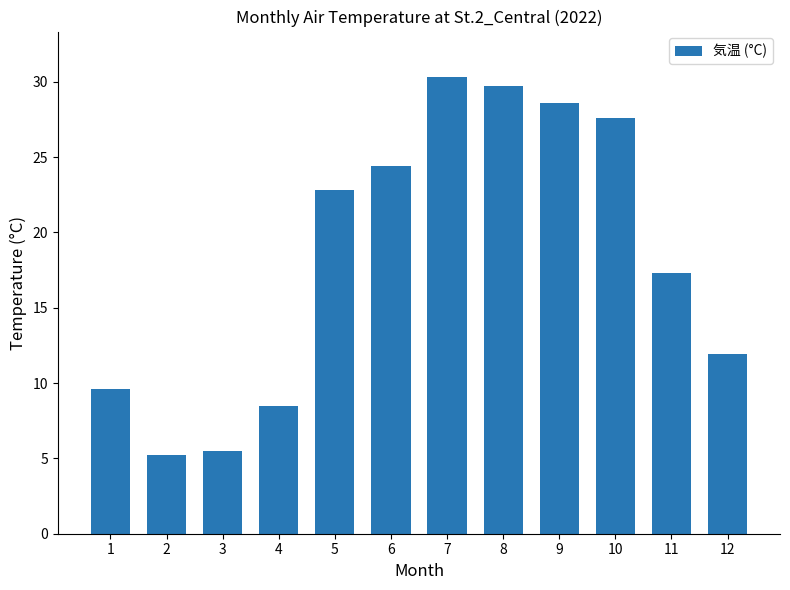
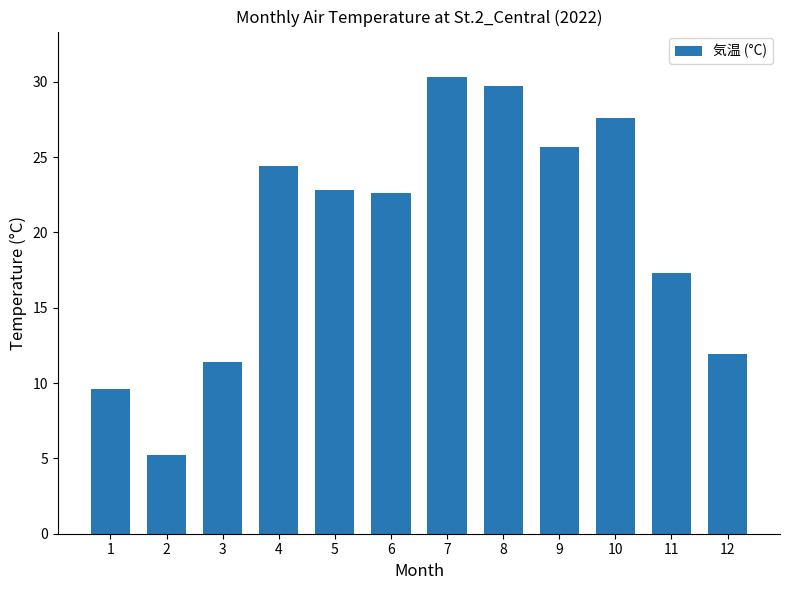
3: 5.5 -> 11.4
4: 8.5 -> 24.4
6: 24.4 -> 22.6
9: 28.6 -> 25.7
